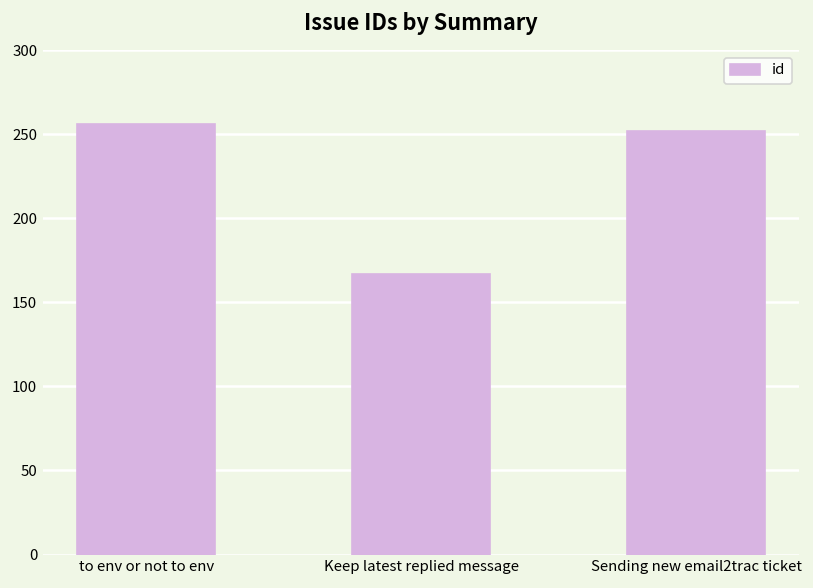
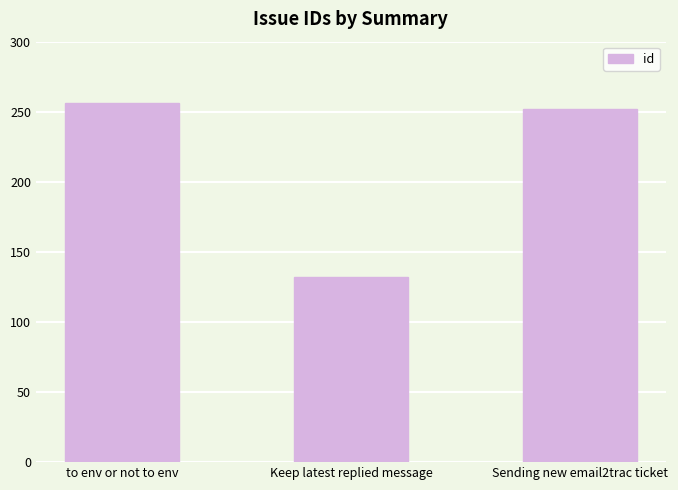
Keep latest replied message: 167 -> 132
